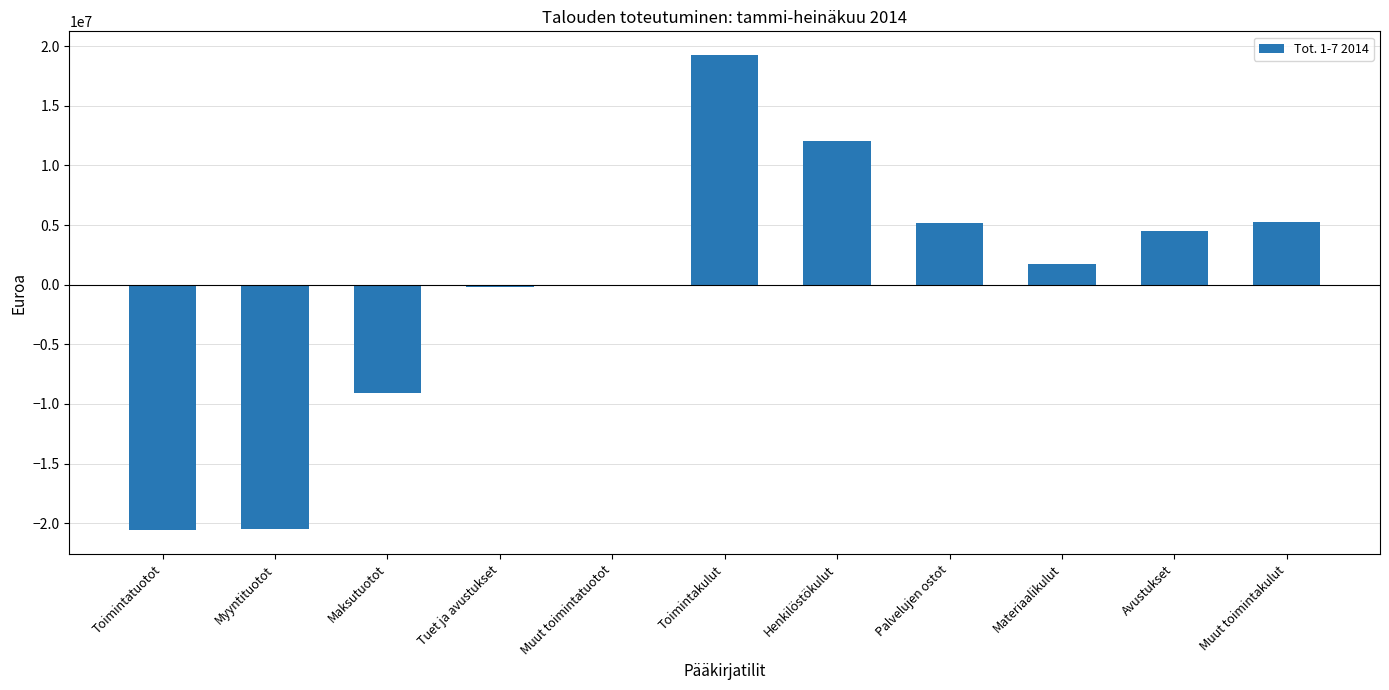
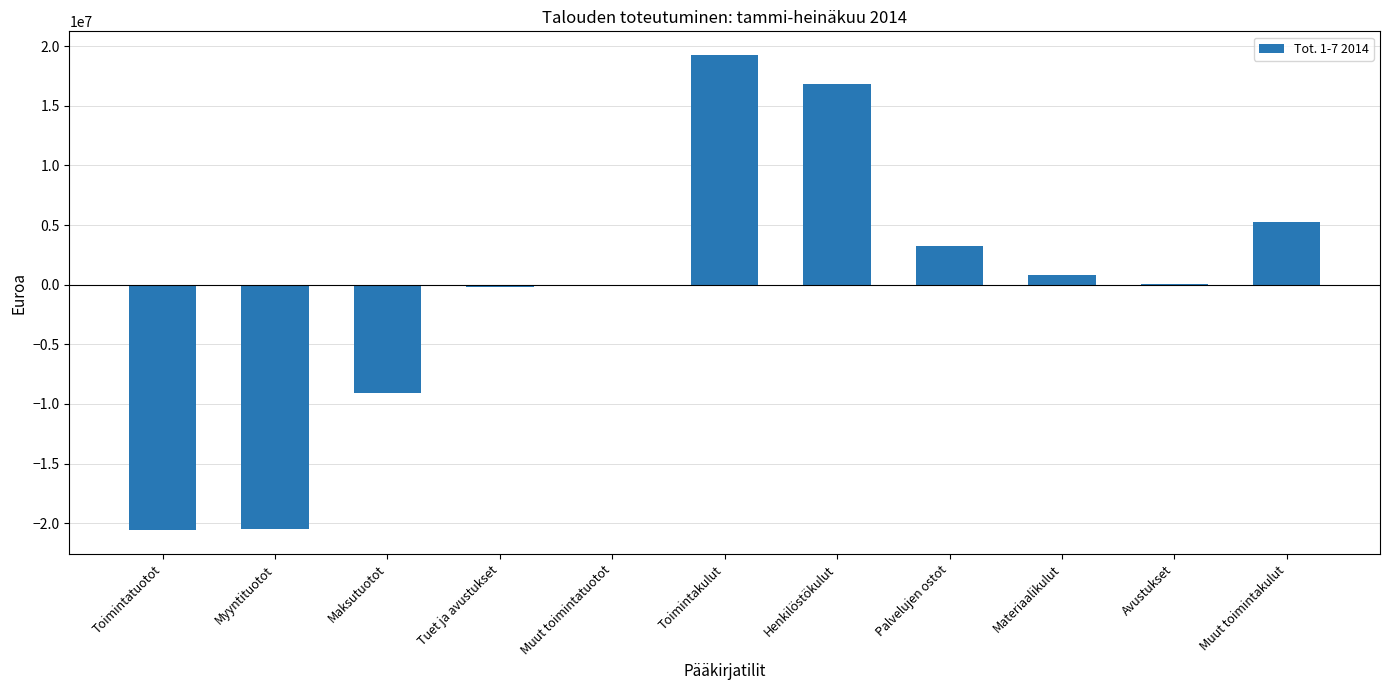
Henkilöstökulut: 12100000 -> 16800000
Palvelujen ostot: 5200000 -> 3300000
Materiaalikulut: 1700000 -> 800000
Avustukset: 4500000 -> 100000
